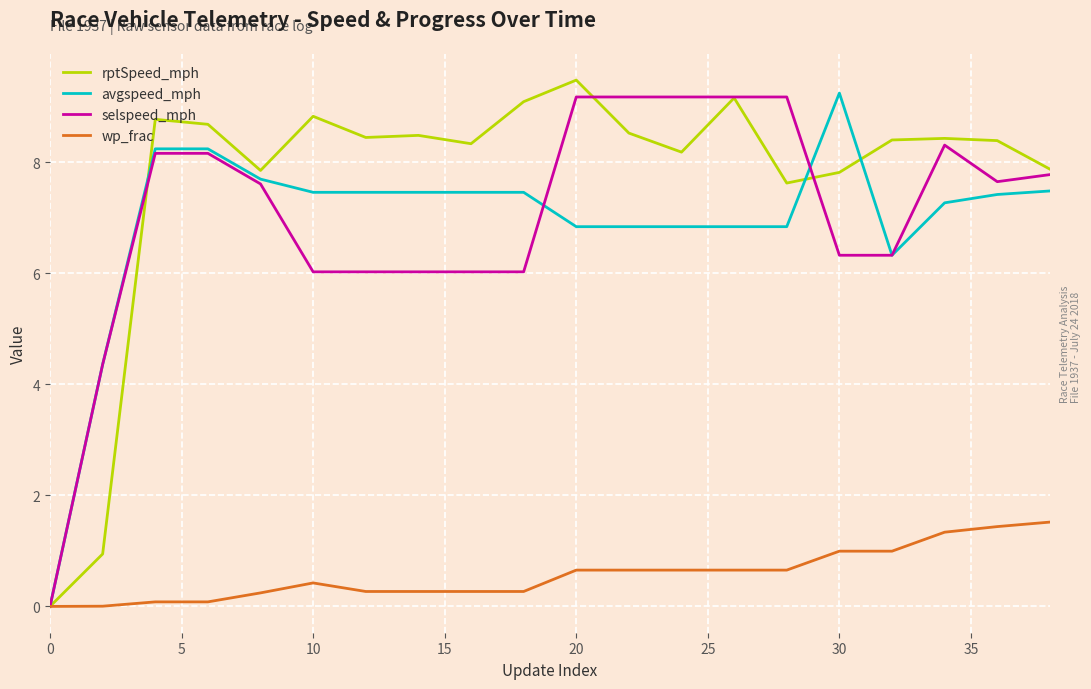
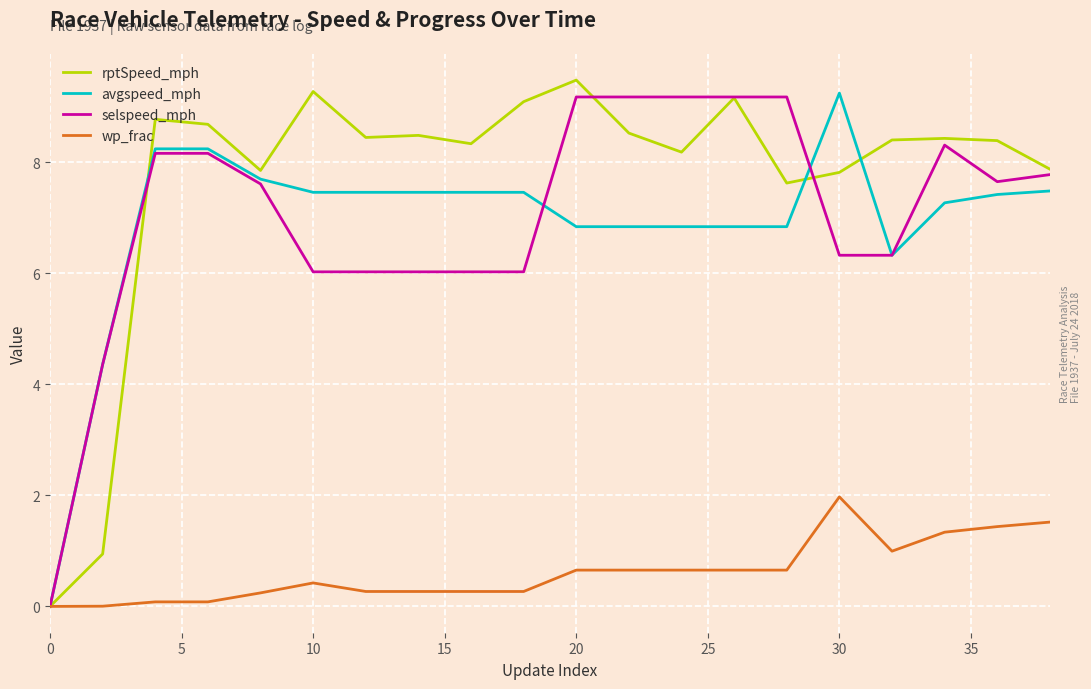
rptSpeed_mph, 10: 8.8 -> 9.3
wp_frac, 30: 1.0 -> 2.0
